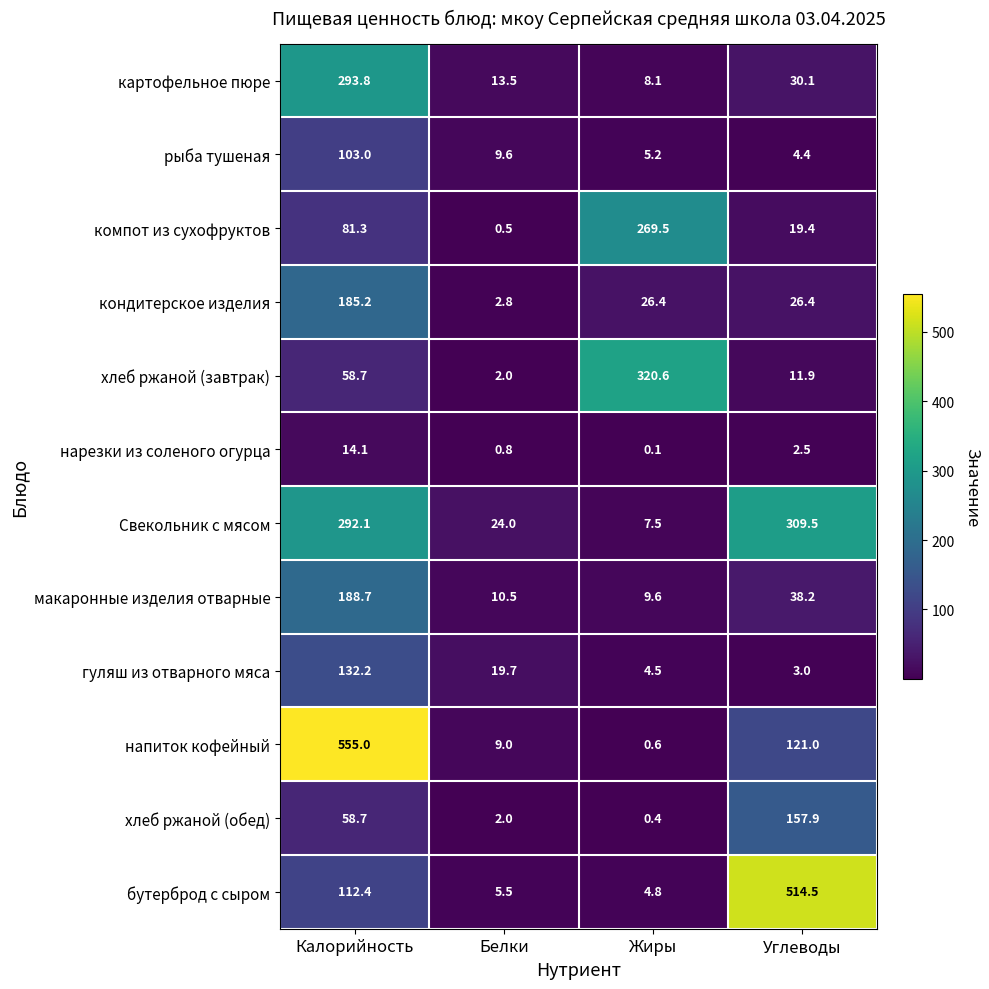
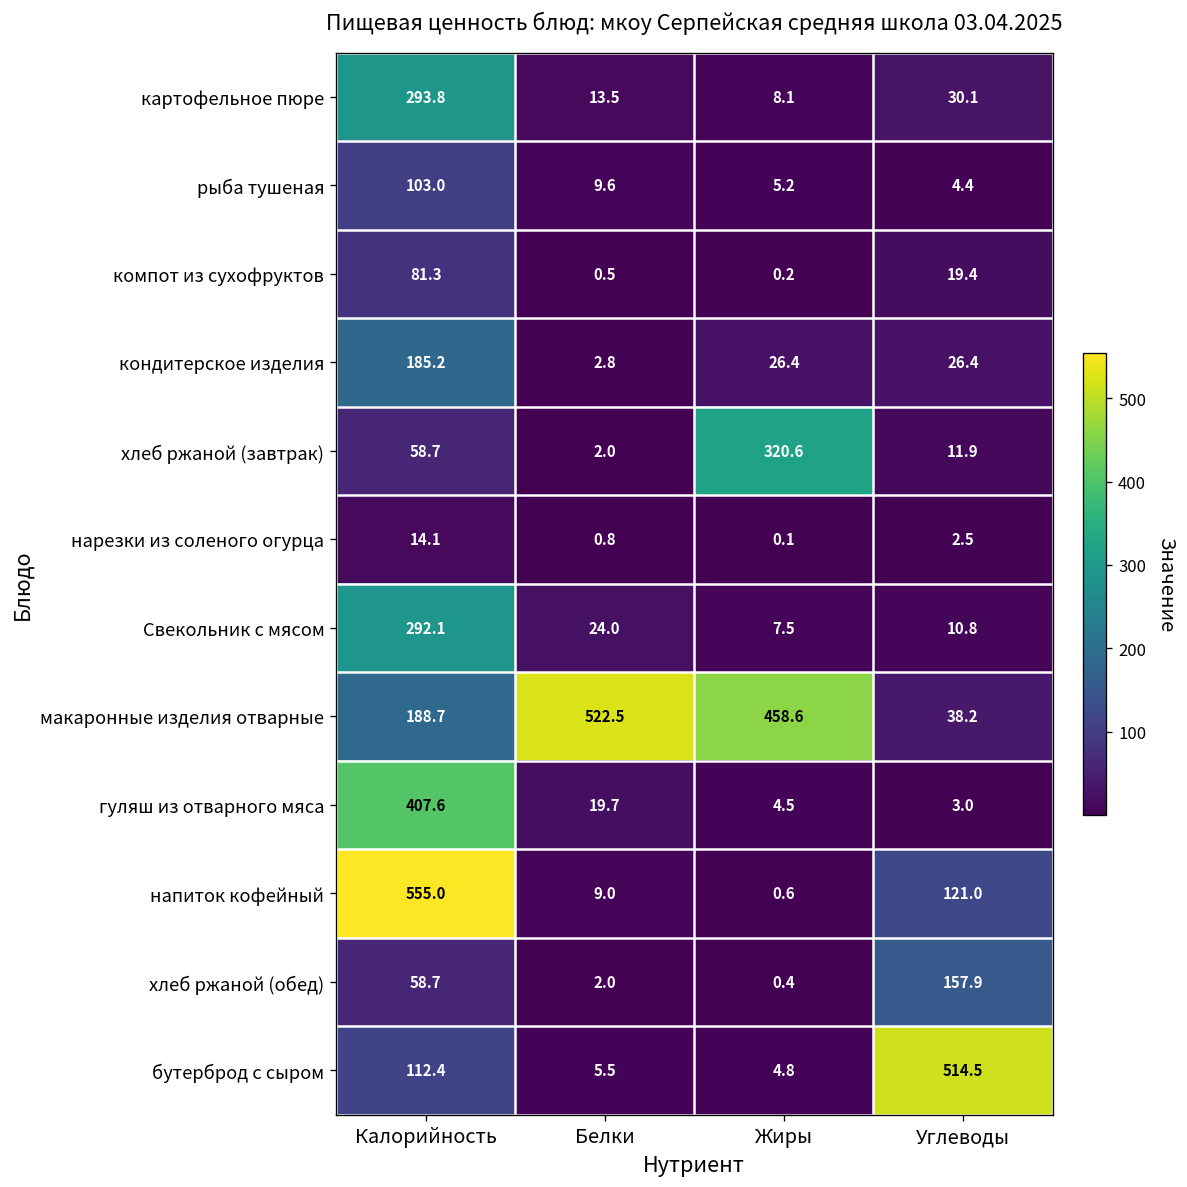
компот из сухофруктов, Жиры: 269.5 -> 0.2
Свекольник с мясом, Углеводы: 309.5 -> 10.8
макаронные изделия отварные, Белки: 10.5 -> 522.5
макаронные изделия отварные, Жиры: 9.6 -> 458.6
гуляш из отварного мяса, Калорийность: 132.2 -> 407.6
